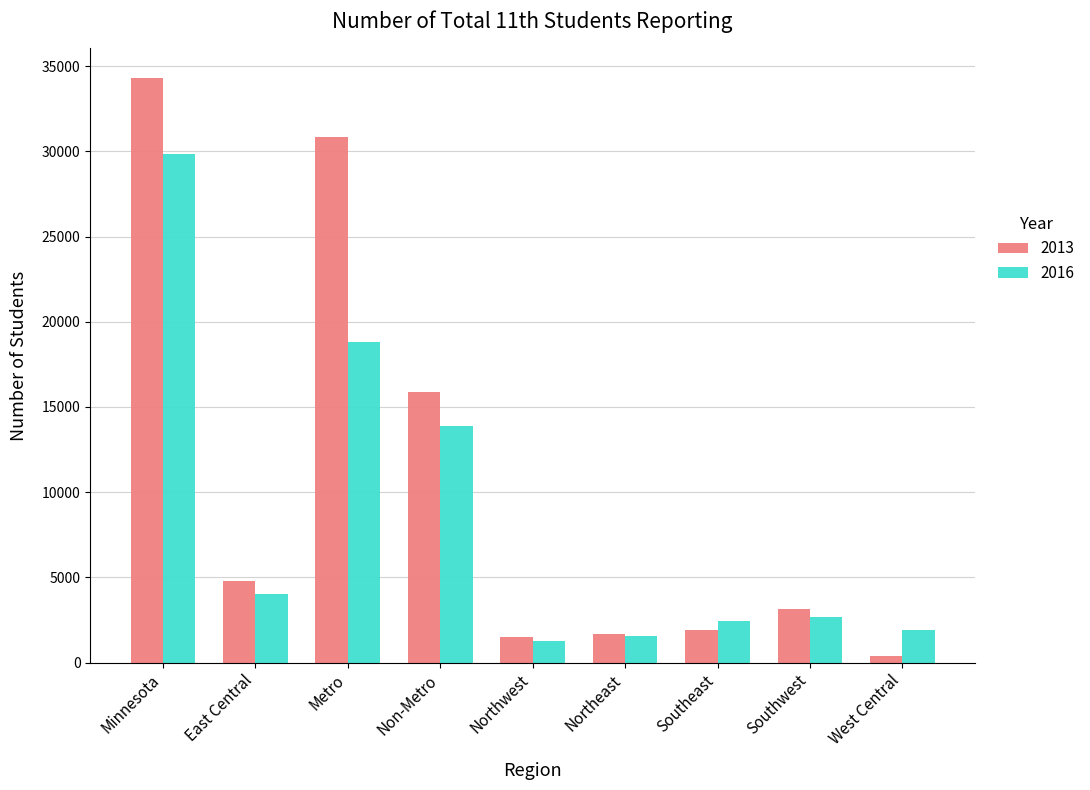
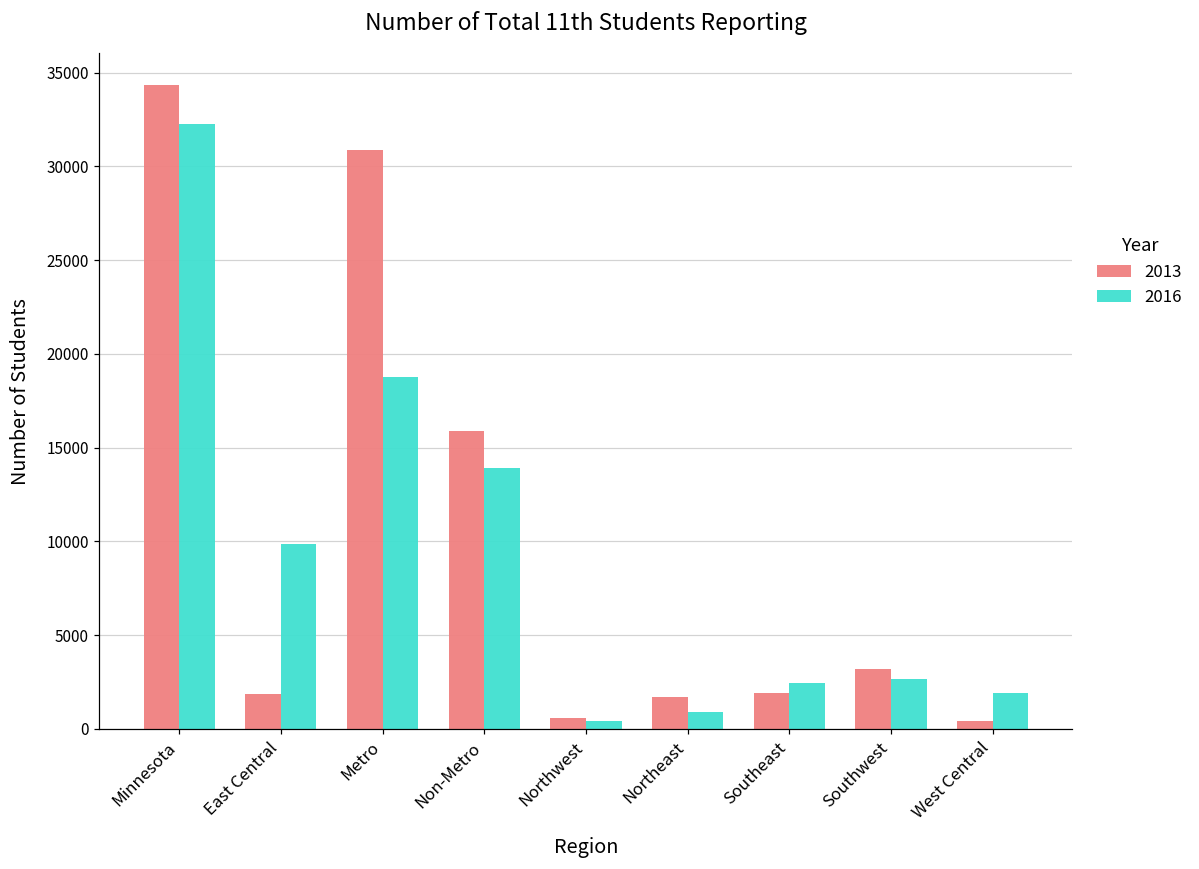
2016, Minnesota: 29900 -> 32300
2013, East Central: 4800 -> 1900
2016, East Central: 4000 -> 9900
2013, Northwest: 1500 -> 600
2016, Northwest: 1300 -> 400
2016, Northeast: 1500 -> 900
